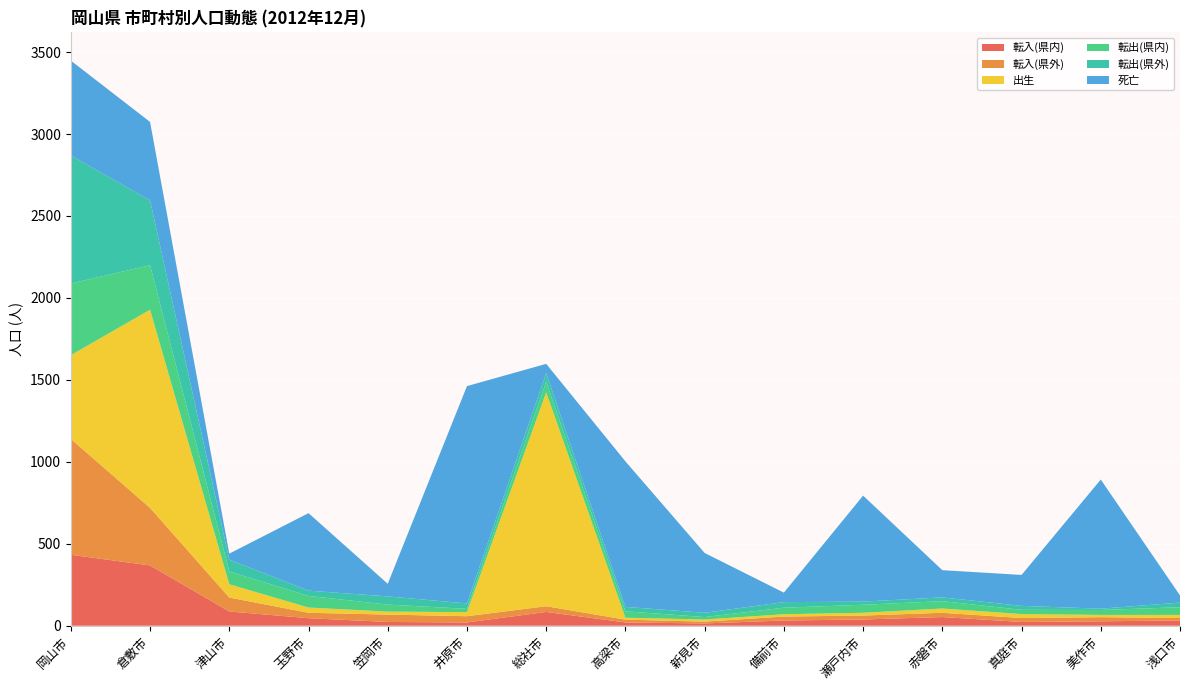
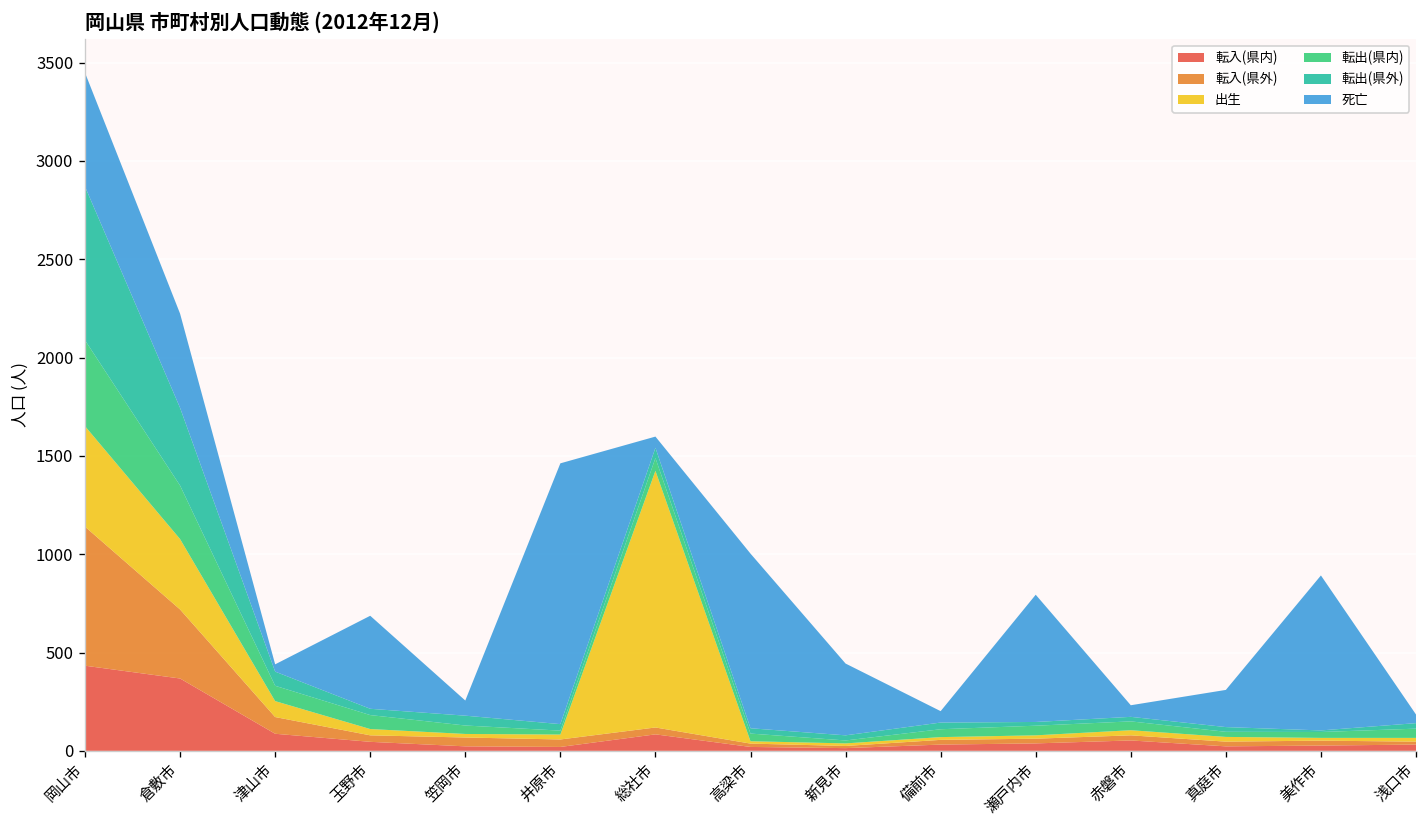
出生, 倉敷市: 1210 -> 360
死亡, 赤磐市: 170 -> 60
